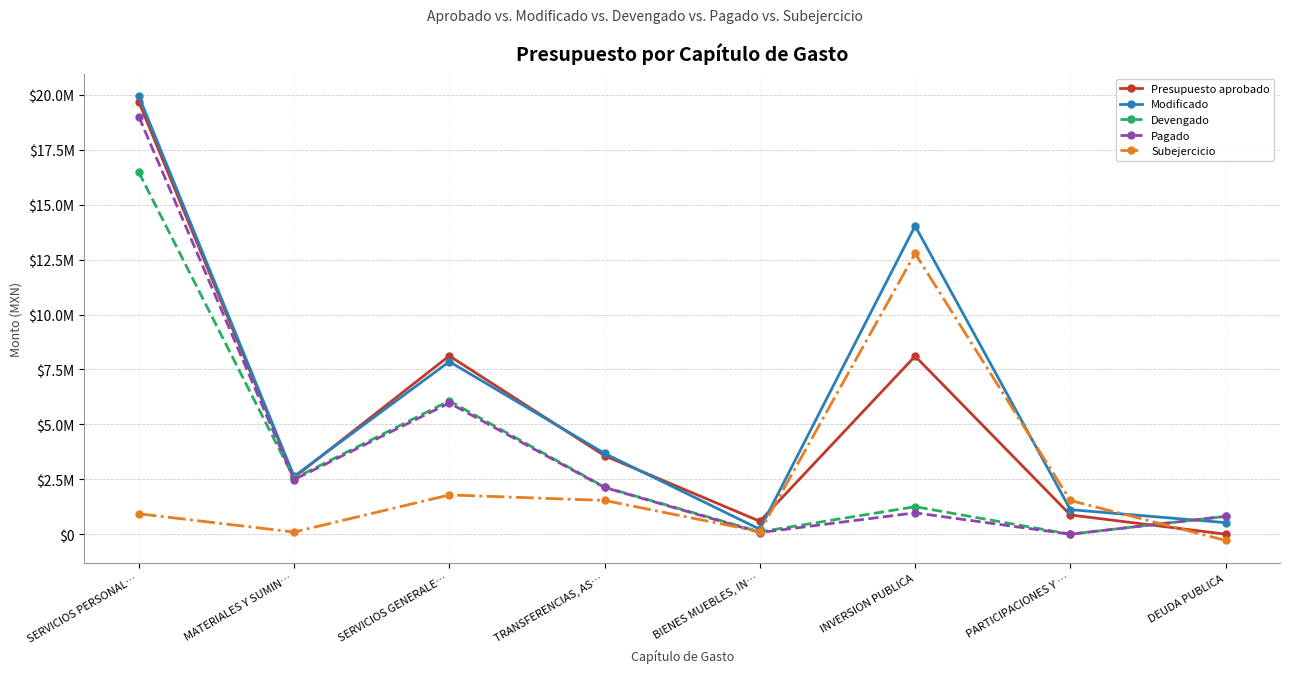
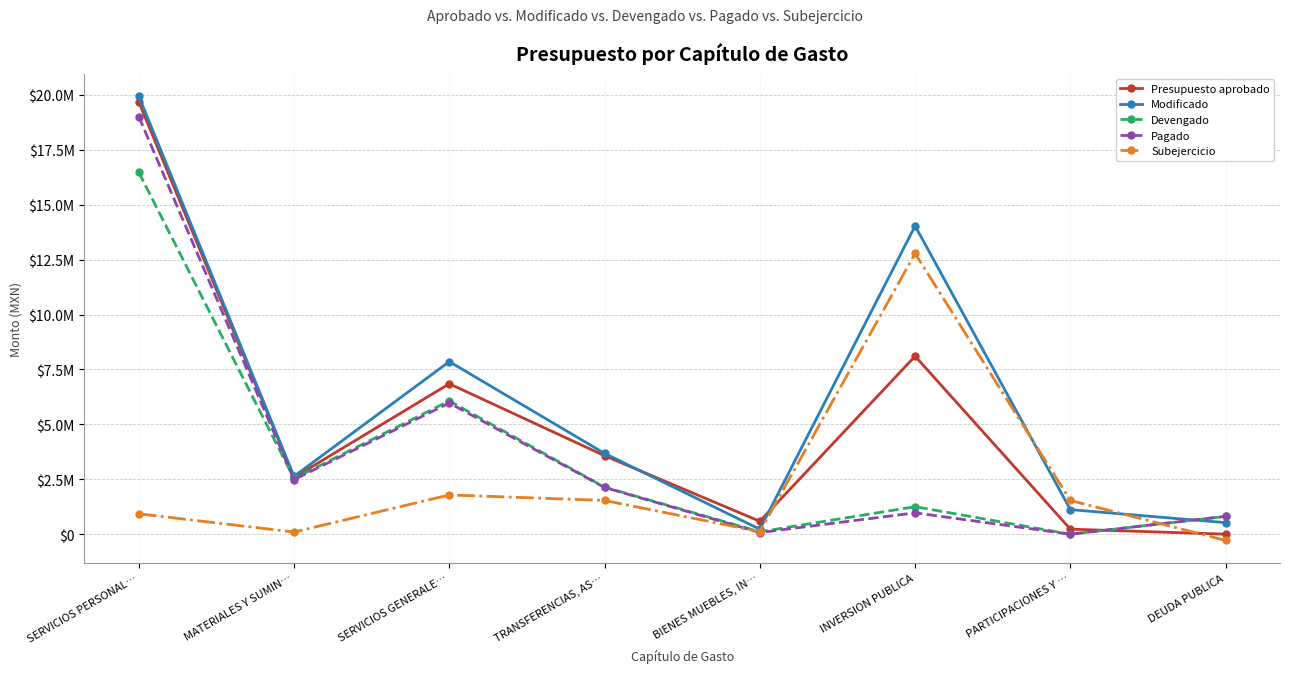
Presupuesto aprobado, SERVICIOS GENERALE…: $8100000 -> $6800000
Presupuesto aprobado, PARTICIPACIONES Y …: $900000 -> $200000
